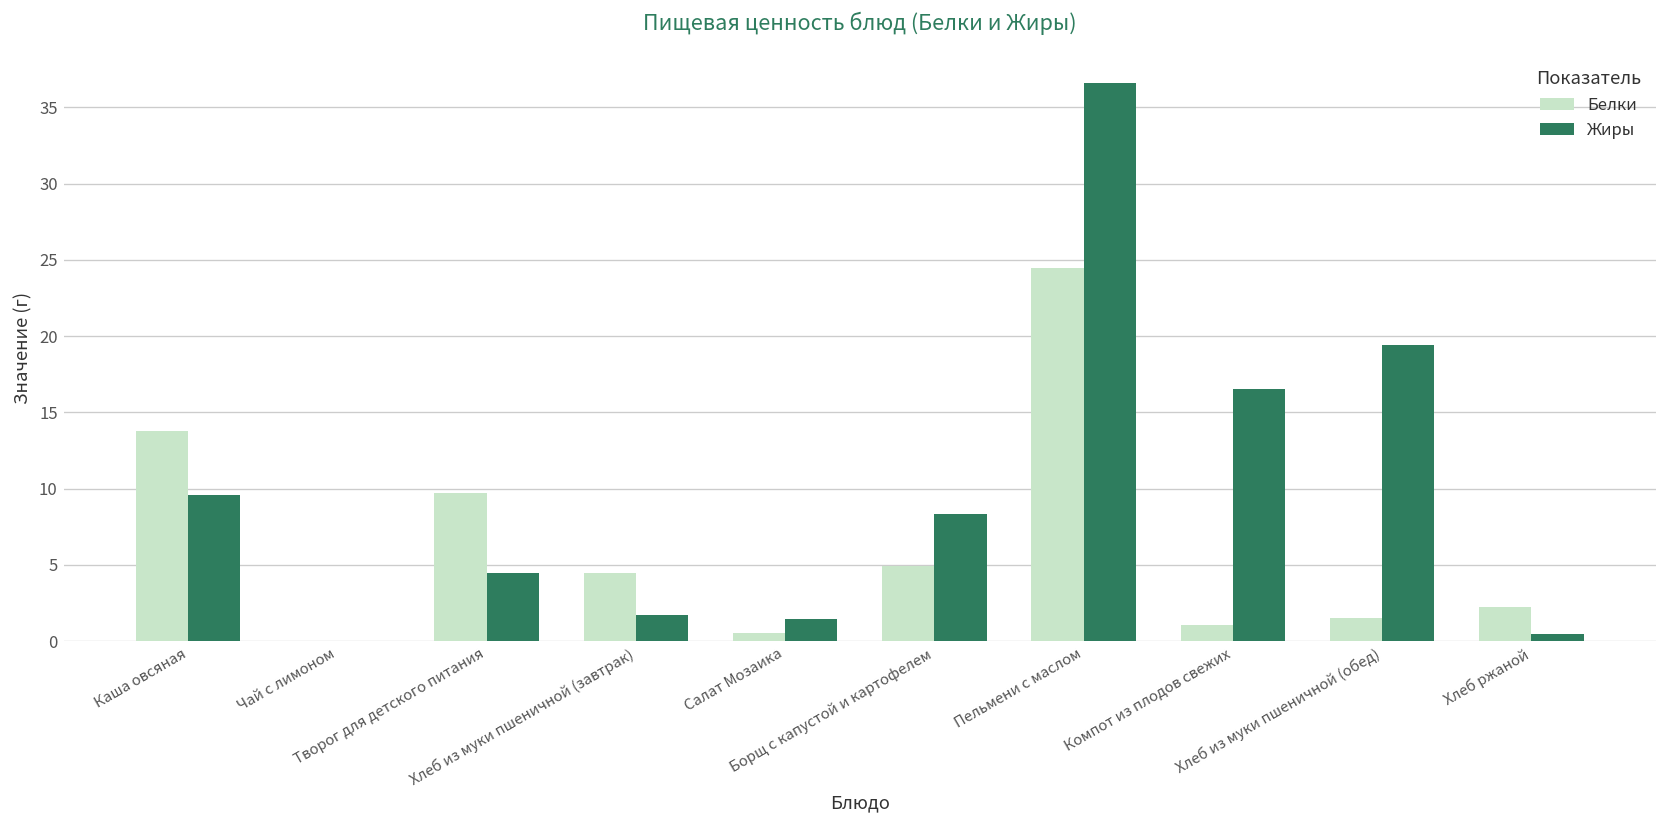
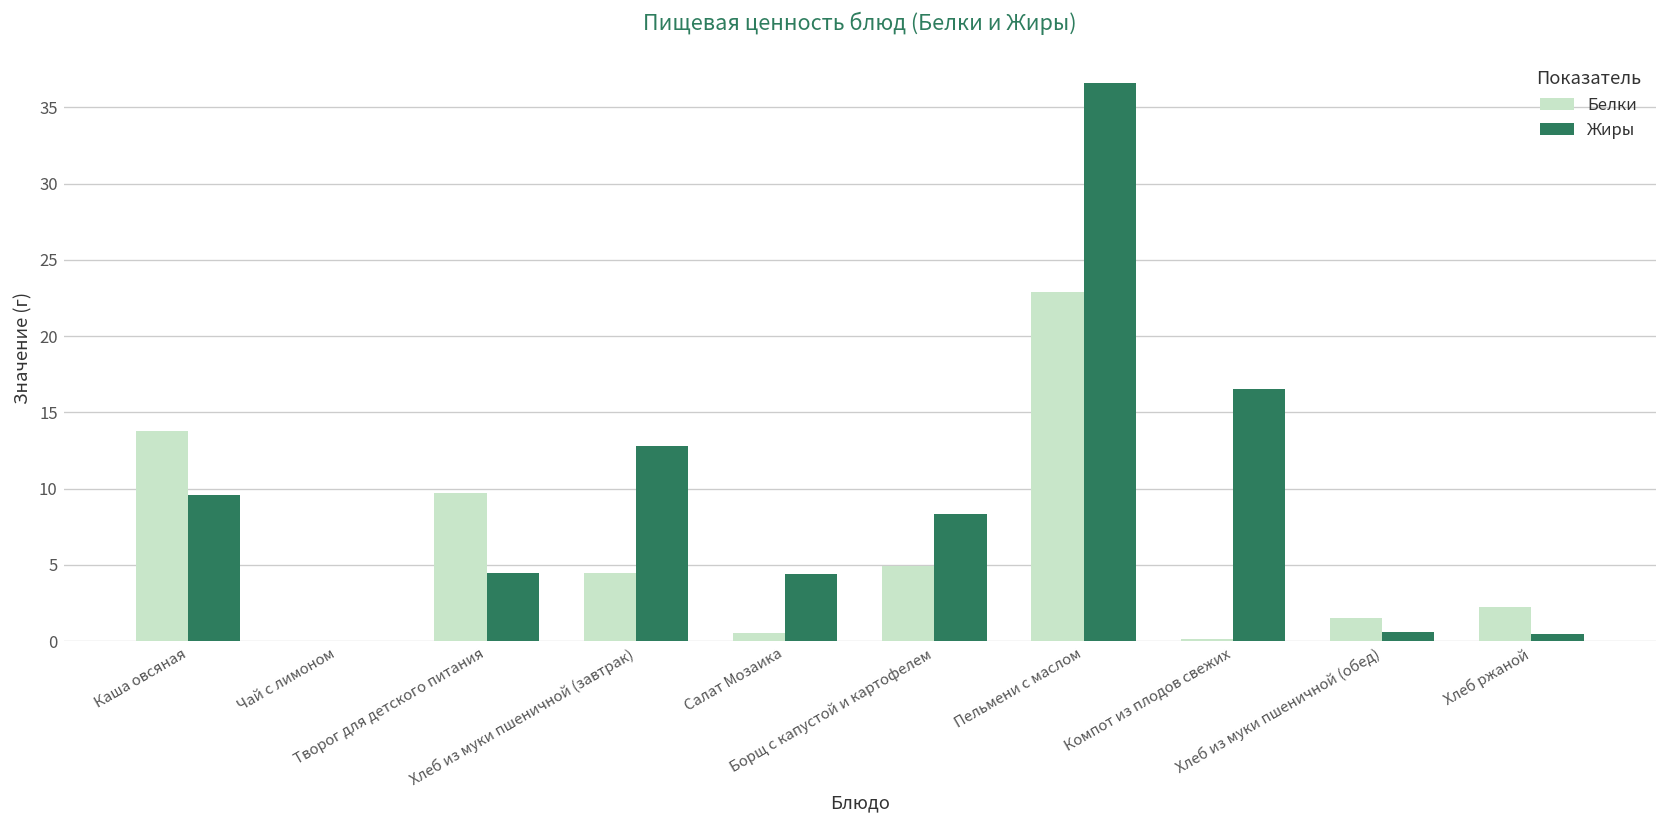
Жиры, Хлеб из муки пшеничной (завтрак): 1.7 -> 12.8
Жиры, Салат Мозаика: 1.5 -> 4.4
Белки, Пельмени с маслом: 24.5 -> 22.9
Белки, Компот из плодов свежих: 1.1 -> 0.1
Жиры, Хлеб из муки пшеничной (обед): 19.4 -> 0.6
